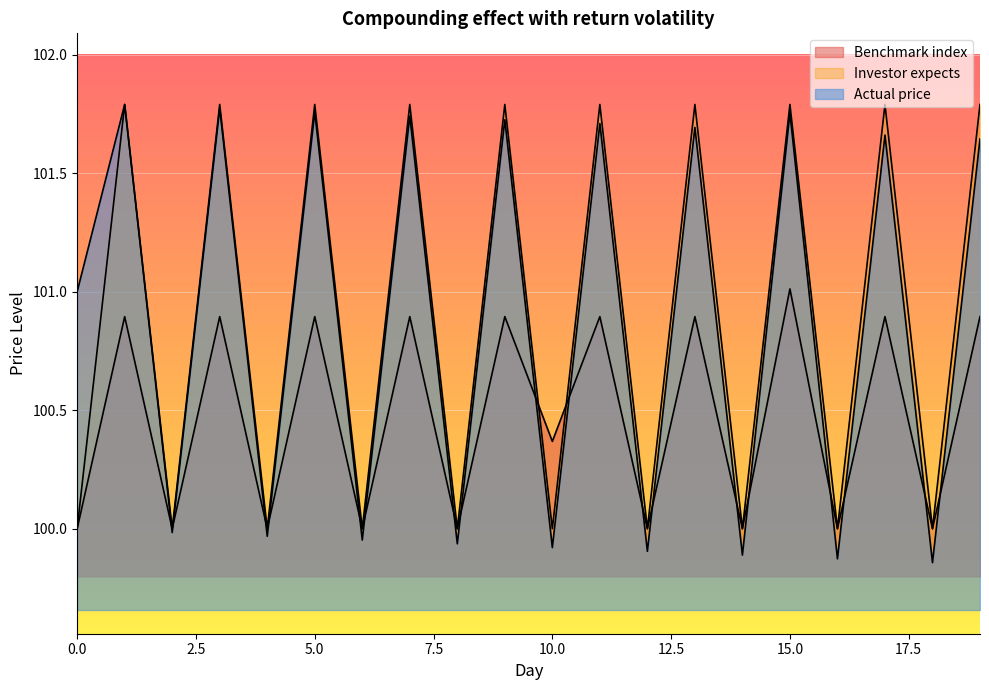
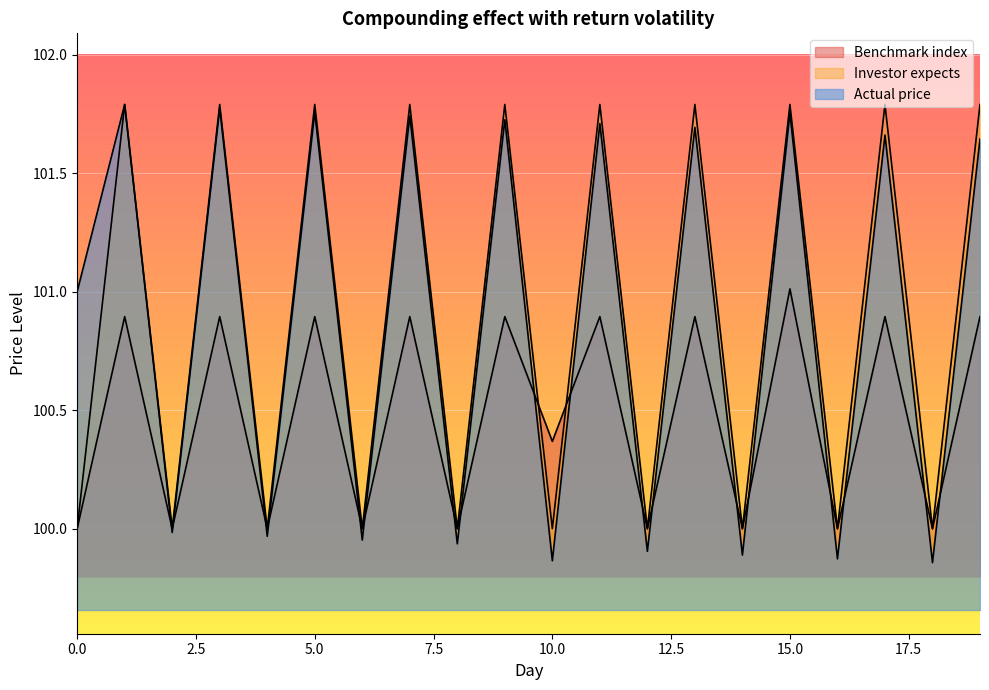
Actual price, 10.0: 99.92 -> 99.86
